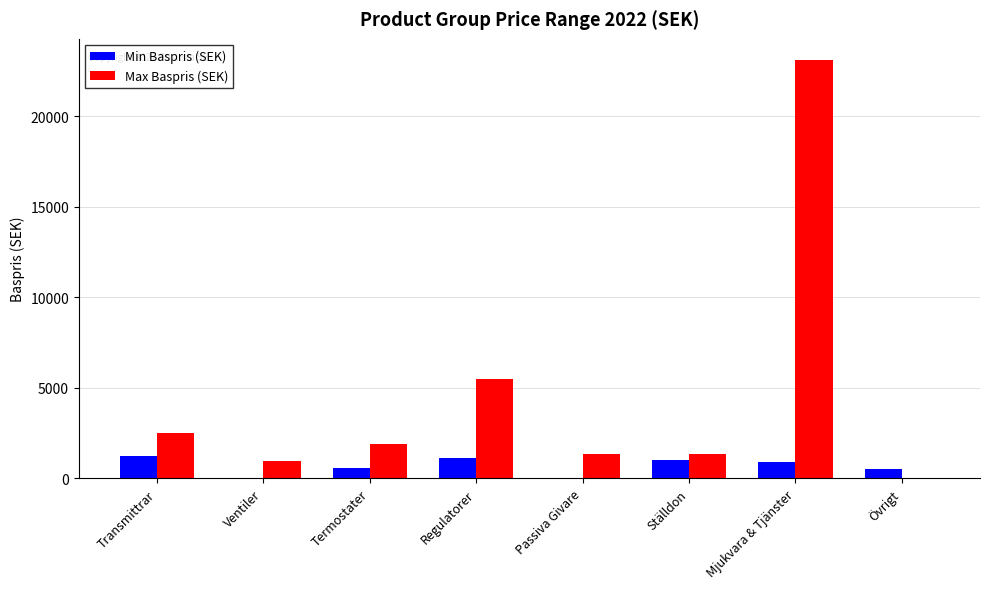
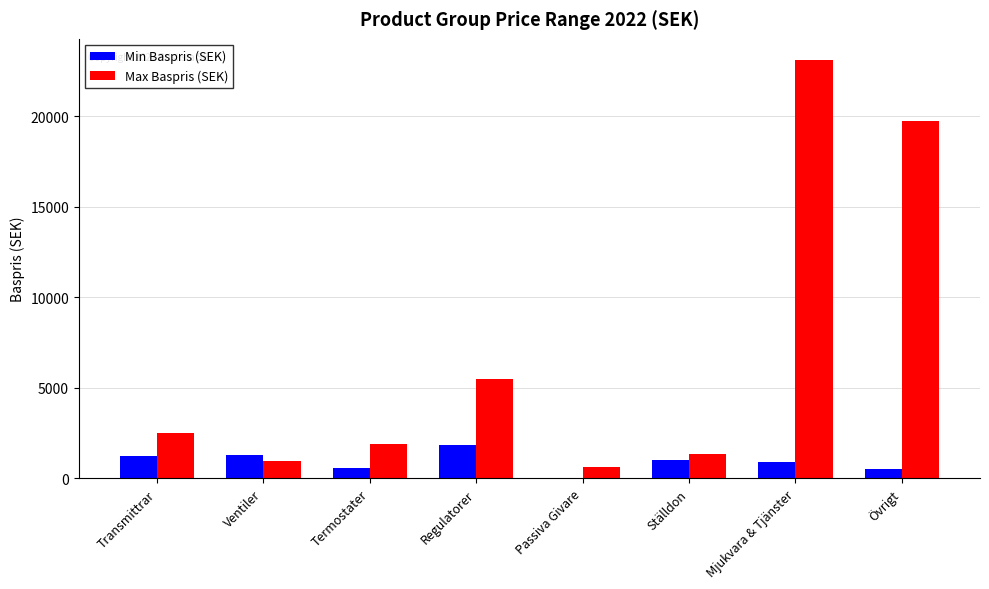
Min Baspris (SEK), Ventiler: 0 -> 1300
Min Baspris (SEK), Regulatorer: 1200 -> 1900
Max Baspris (SEK), Passiva Givare: 1300 -> 600
Max Baspris (SEK), Övrigt: 0 -> 19800
